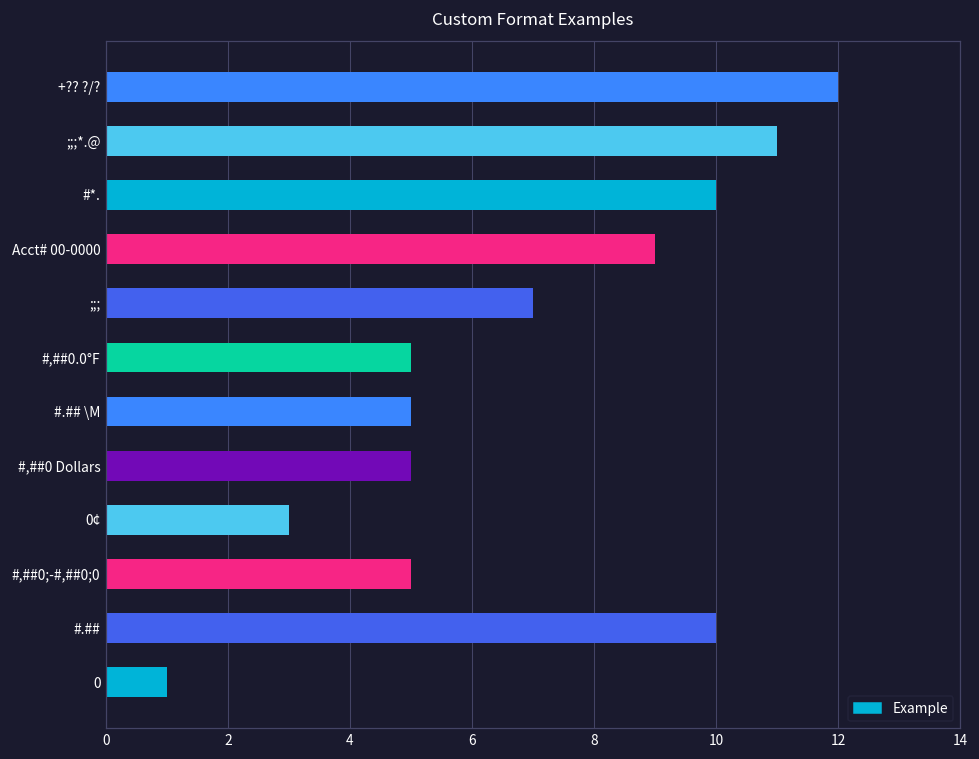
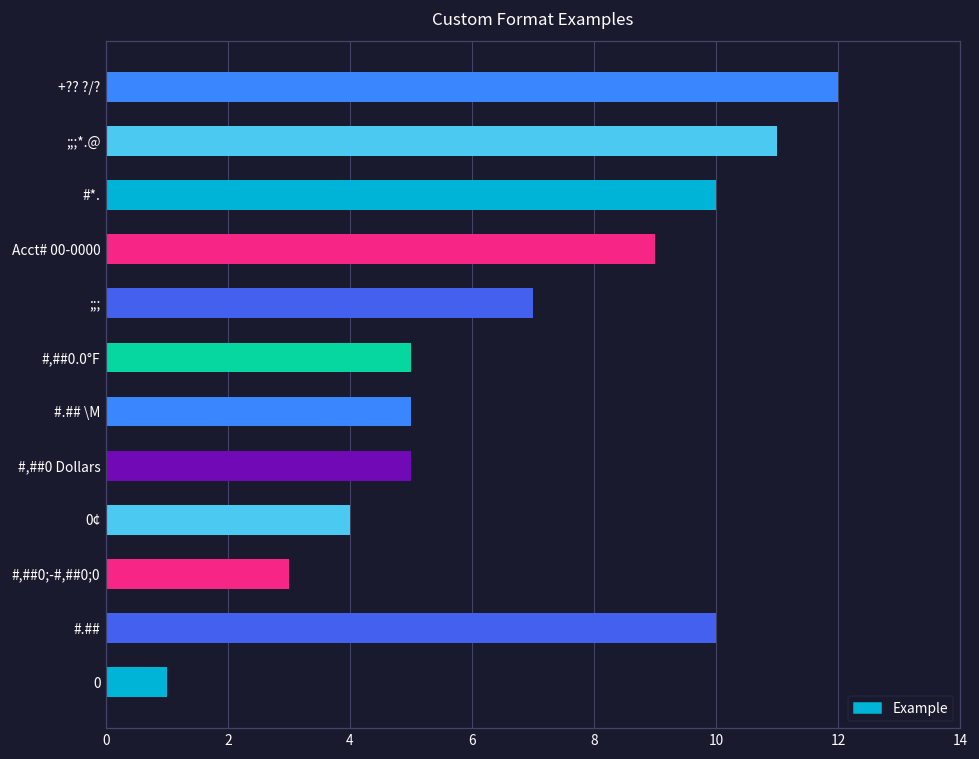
0¢: 3 -> 4
#,##0;-#,##0;0: 5 -> 3
